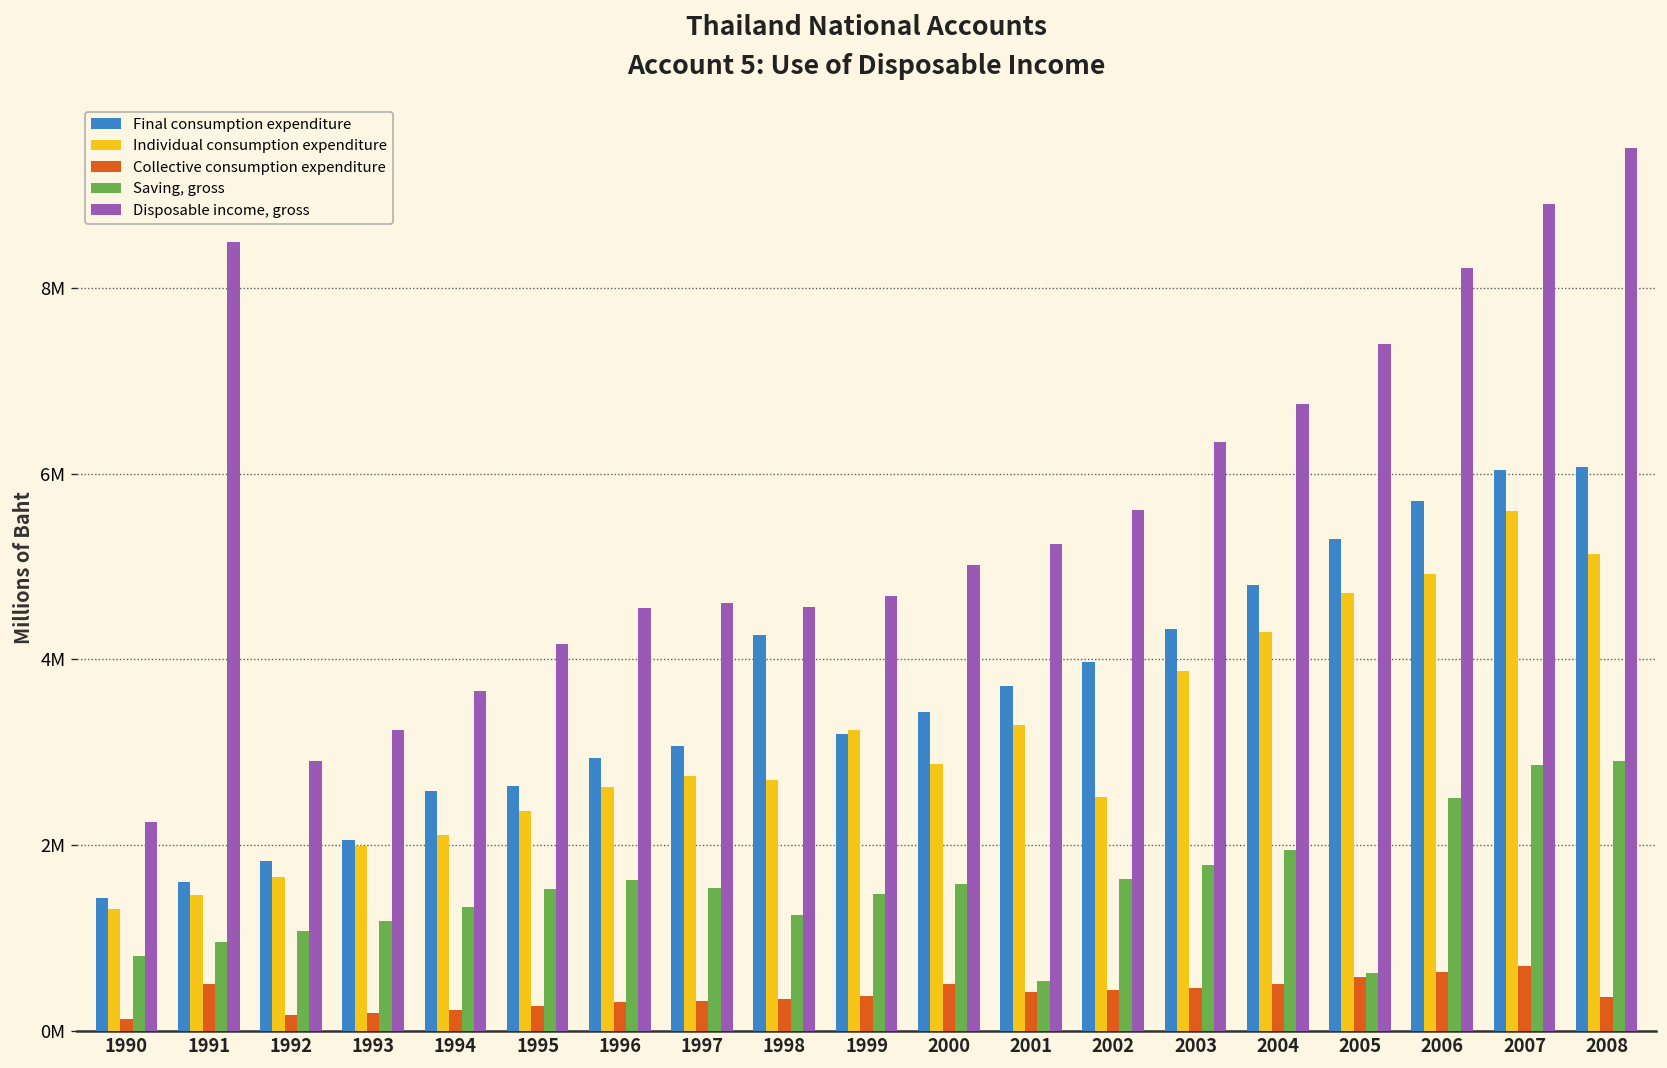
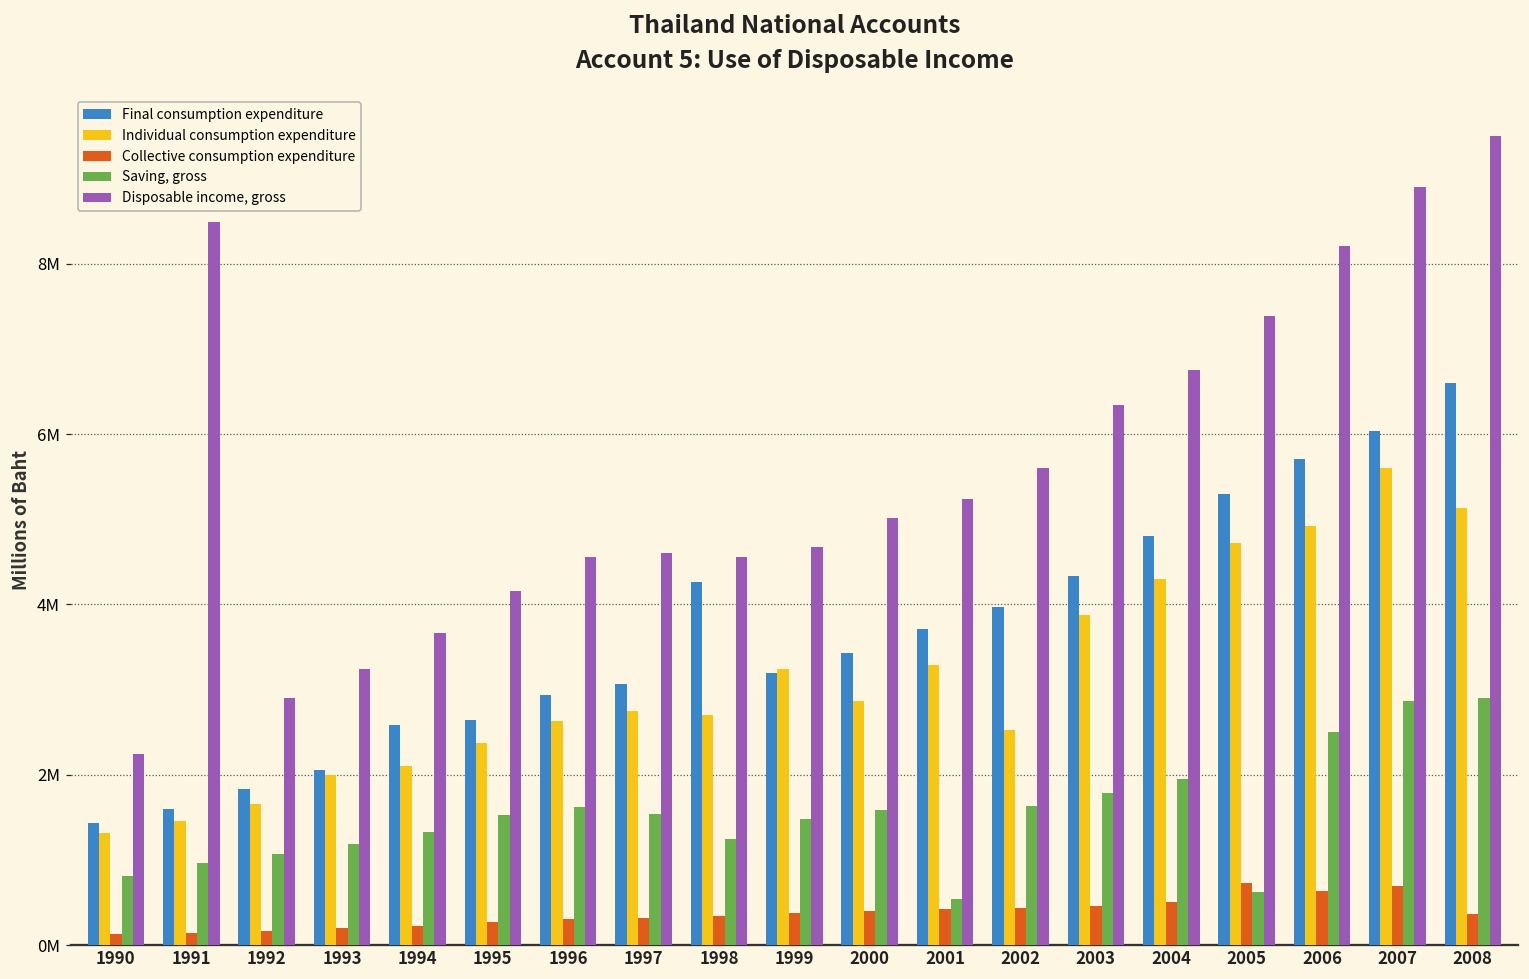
Collective consumption expenditure, 1991: 500000 -> 100000
Collective consumption expenditure, 2000: 500000 -> 400000
Collective consumption expenditure, 2005: 600000 -> 700000
Final consumption expenditure, 2008: 6100000 -> 6600000
